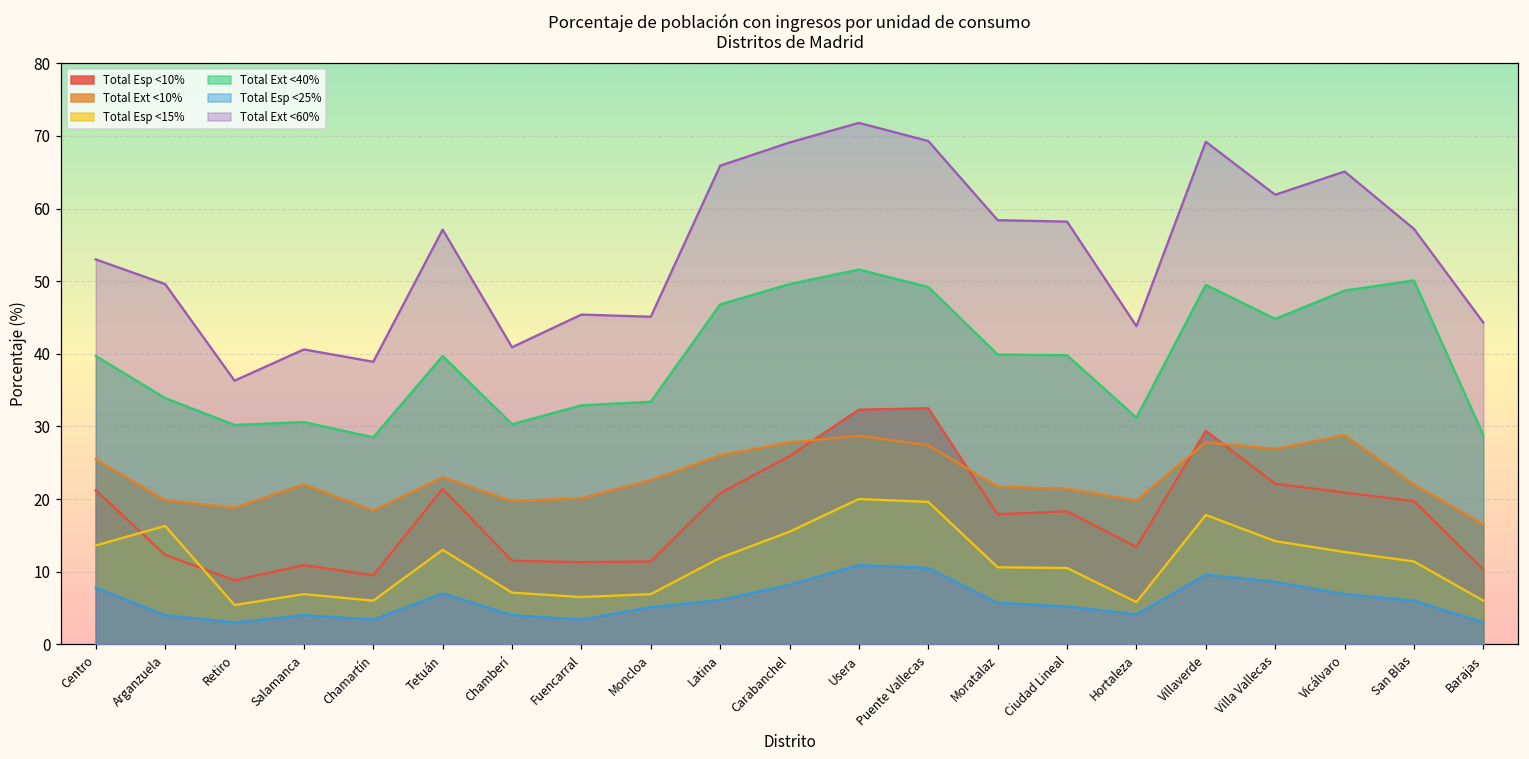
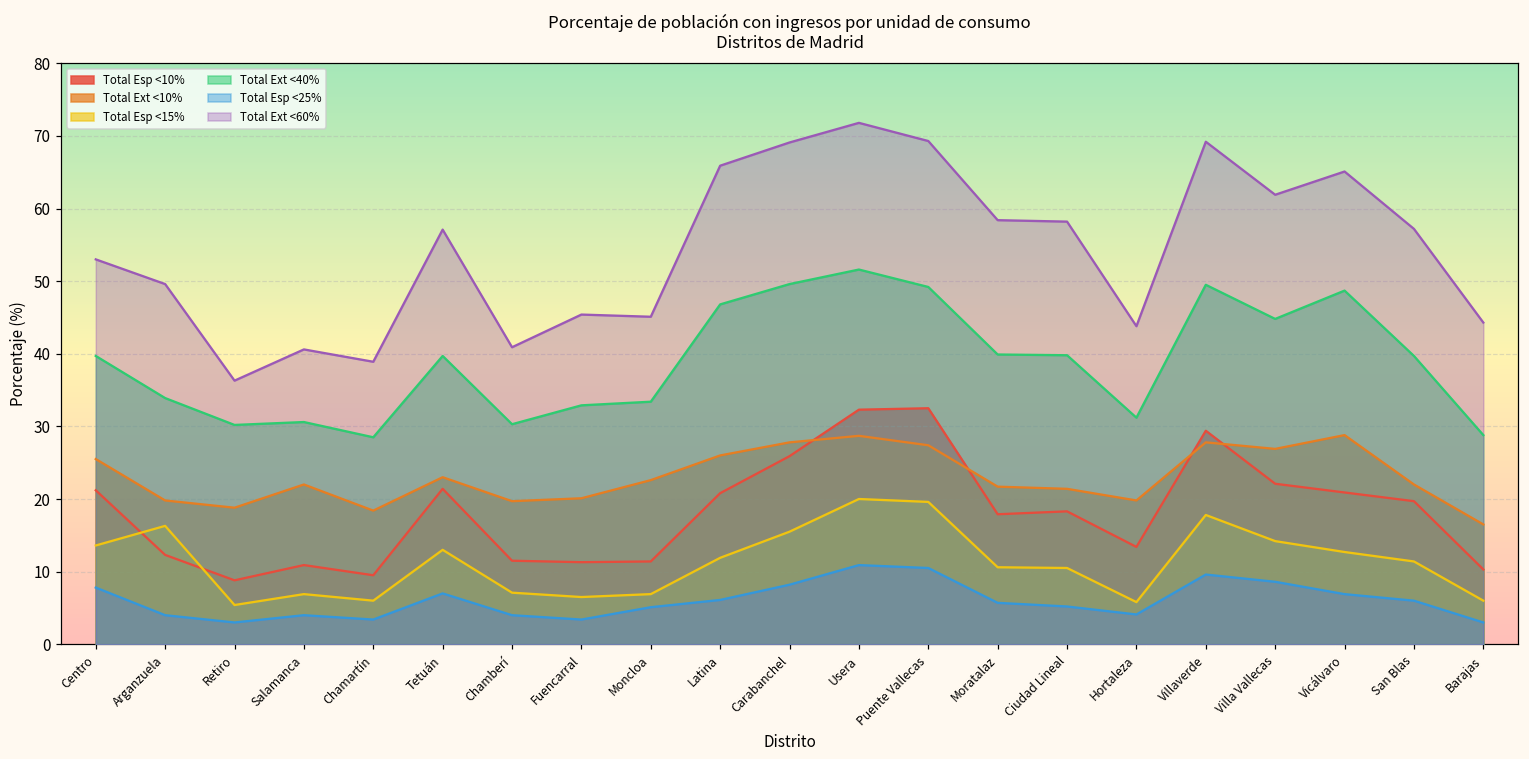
Total Ext <40%, San Blas: 50 -> 40
